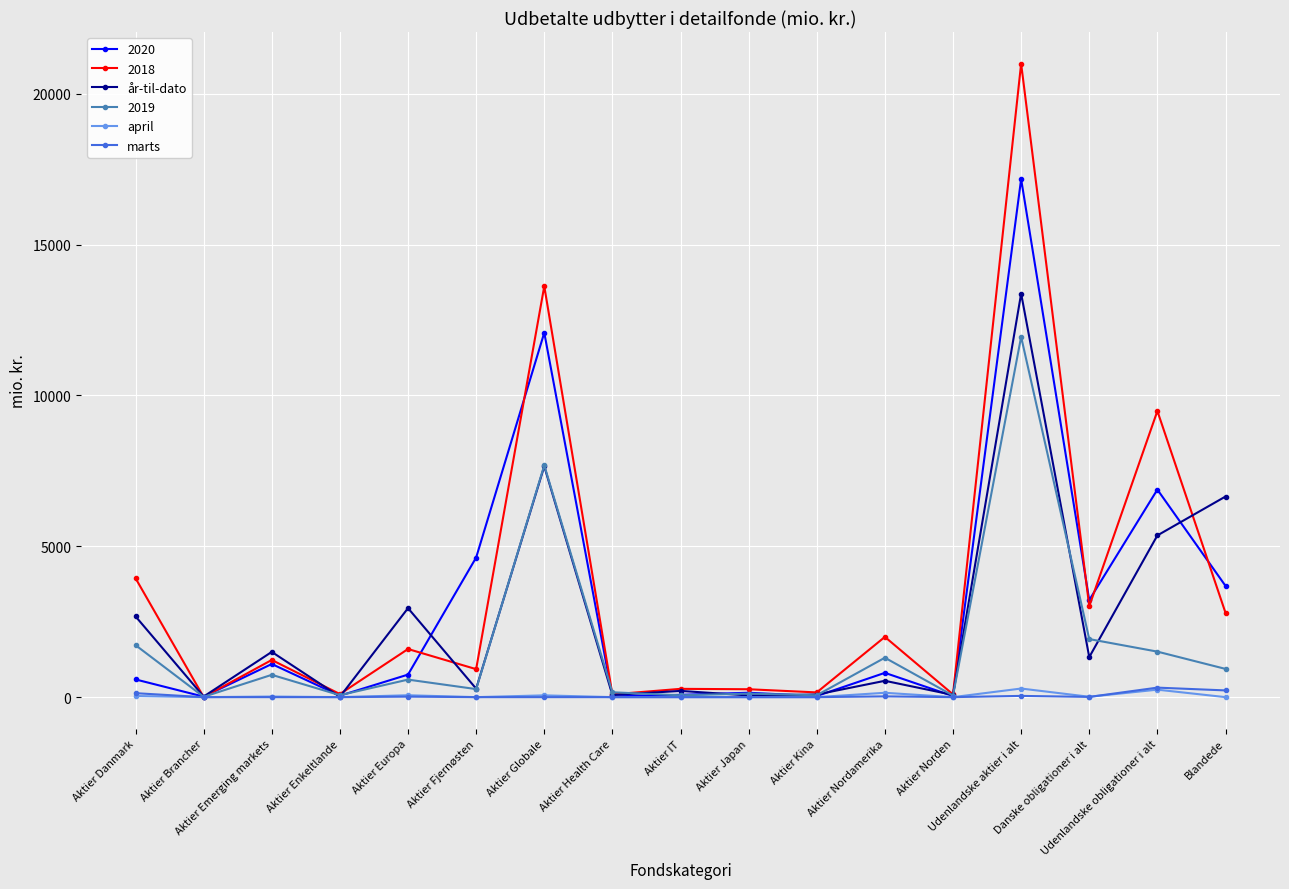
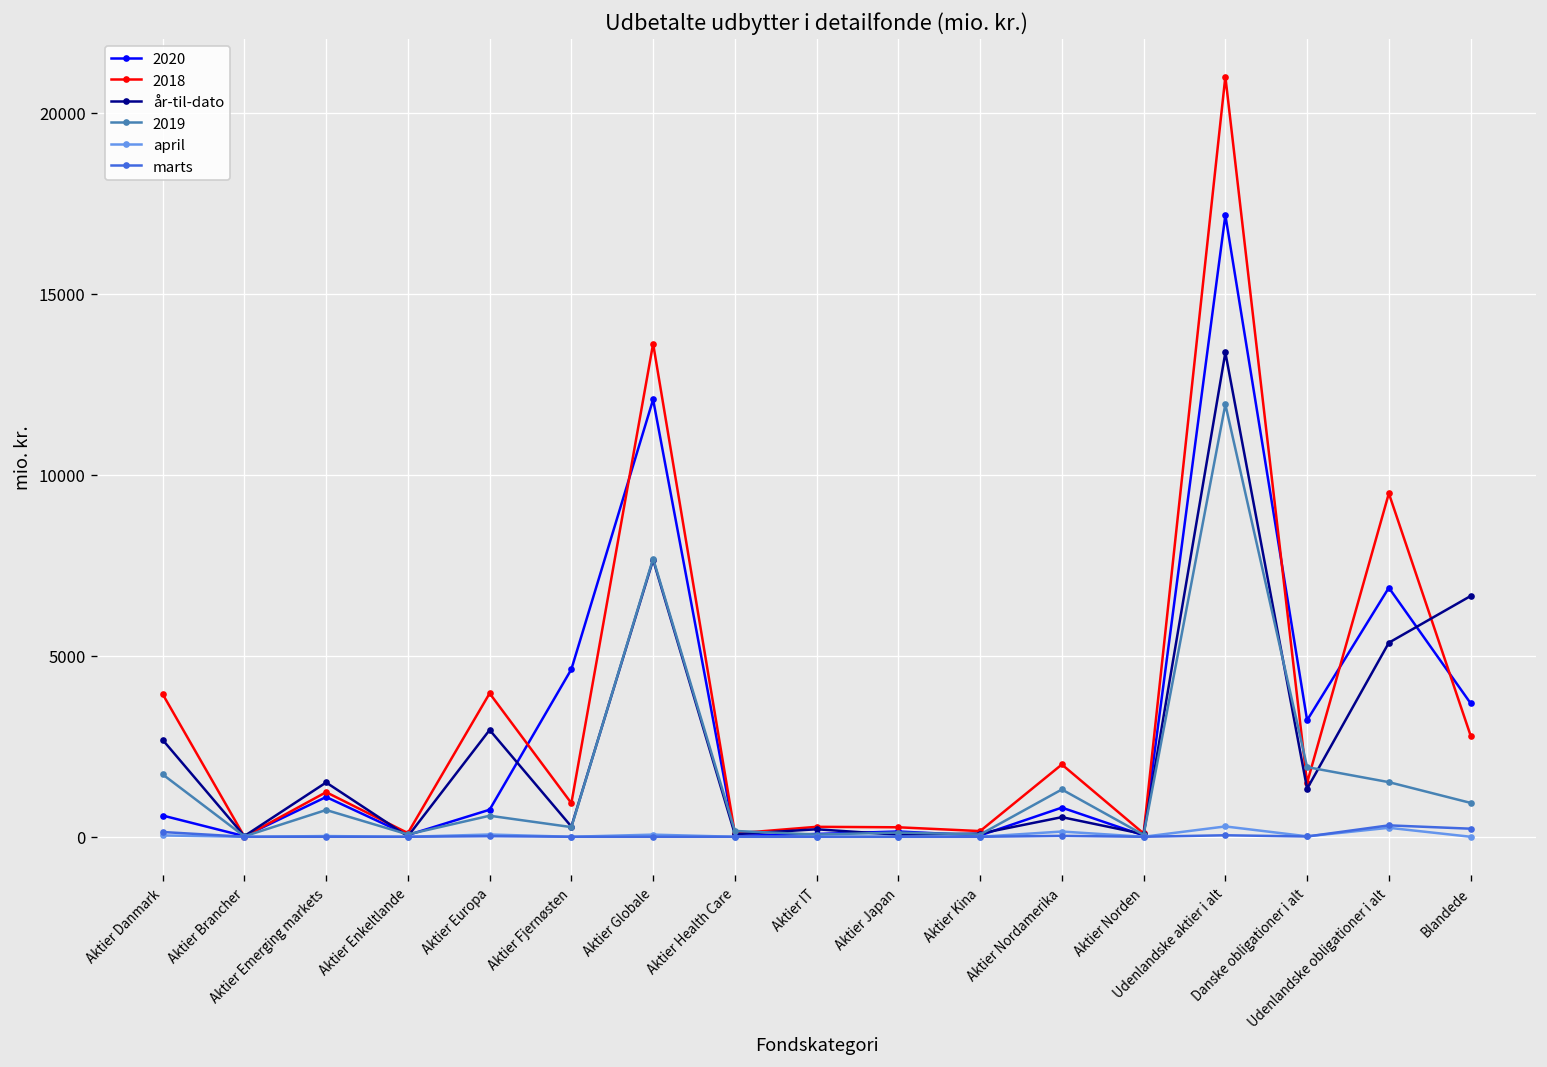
2018, Aktier Europa: 1600 -> 4000
2018, Danske obligationer i alt: 3000 -> 1500
